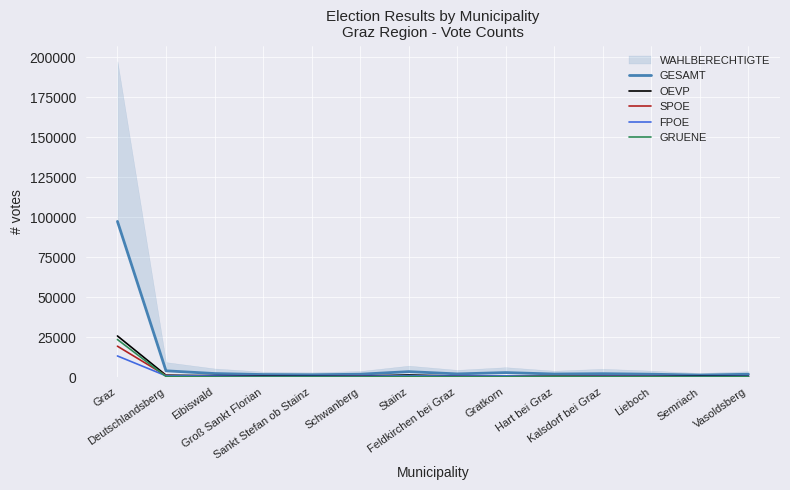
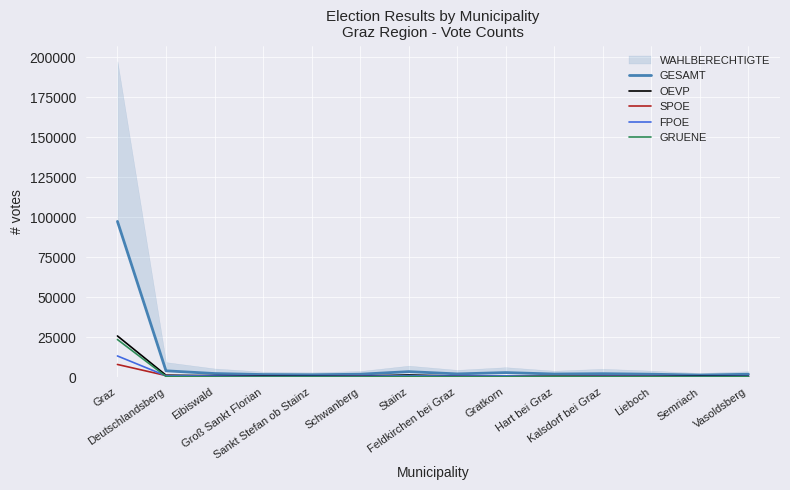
SPOE, Graz: 19000 -> 8000
